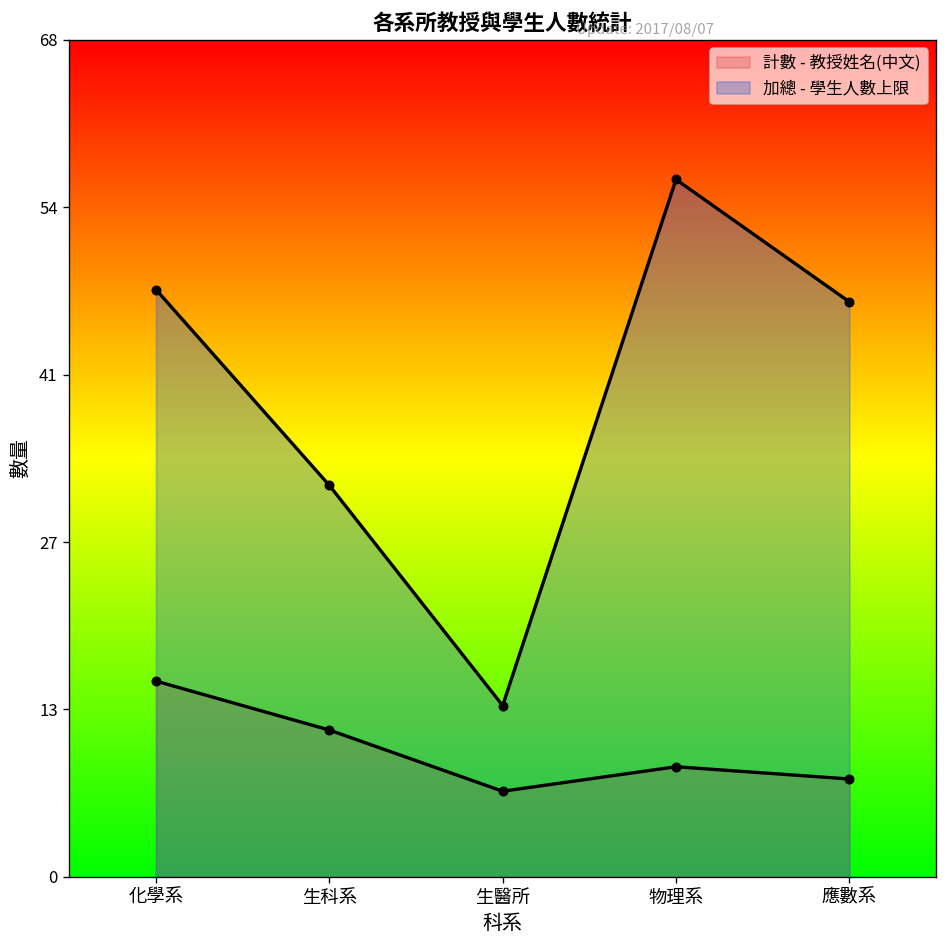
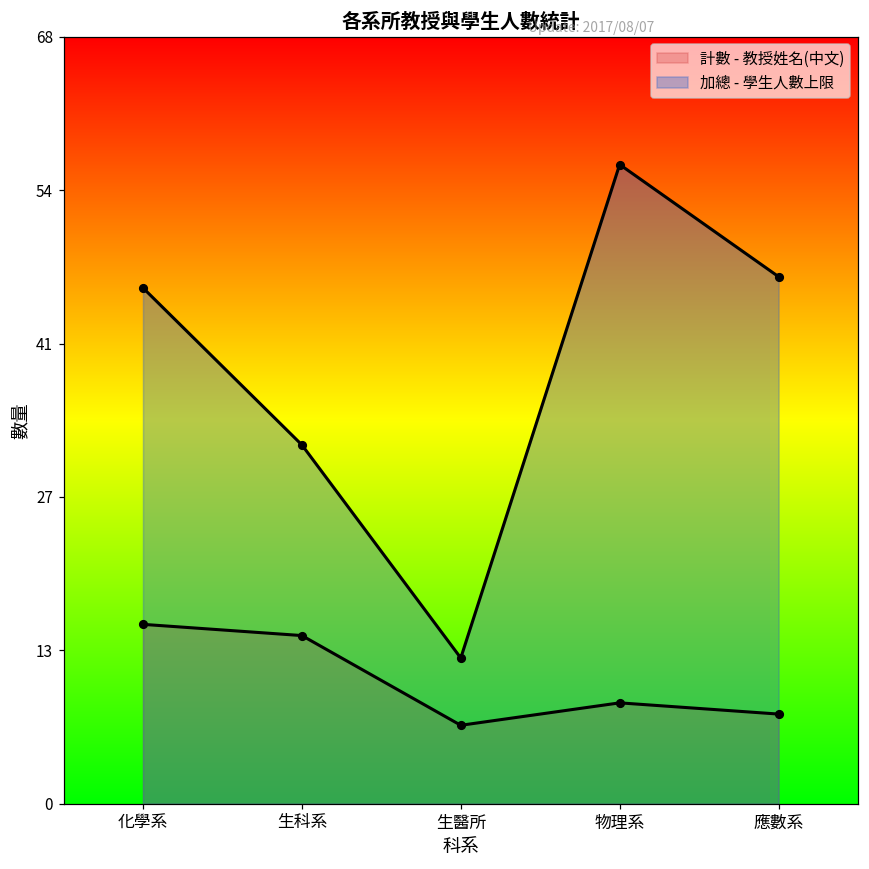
加總 - 學生人數上限, 化學系: 48 -> 46
計數 - 教授姓名(中文), 生科系: 12 -> 15
加總 - 學生人數上限, 生醫所: 14 -> 13
